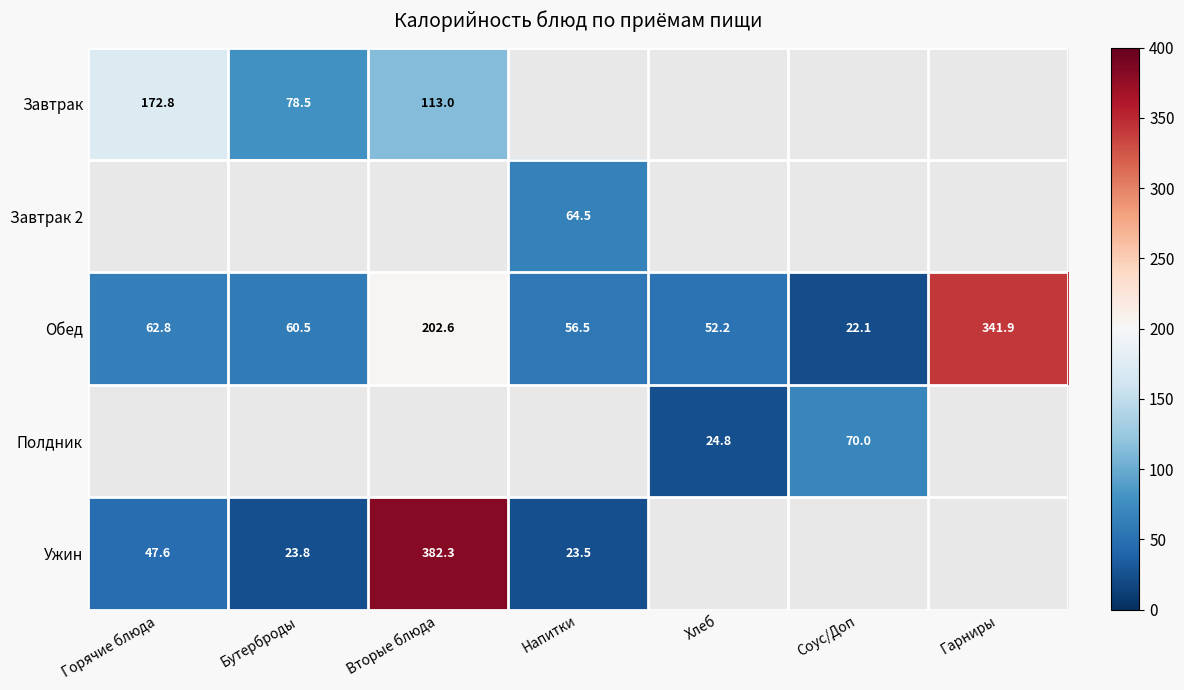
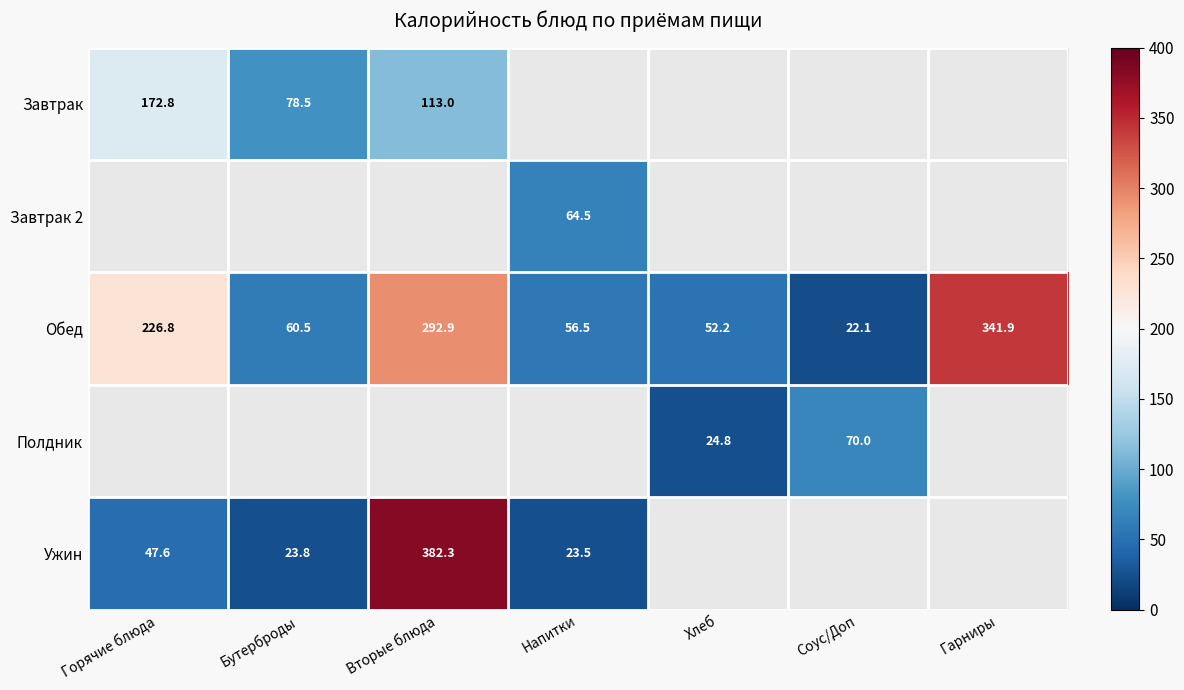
Обед, Горячие блюда: 62.8 -> 226.8
Обед, Вторые блюда: 202.6 -> 292.9
